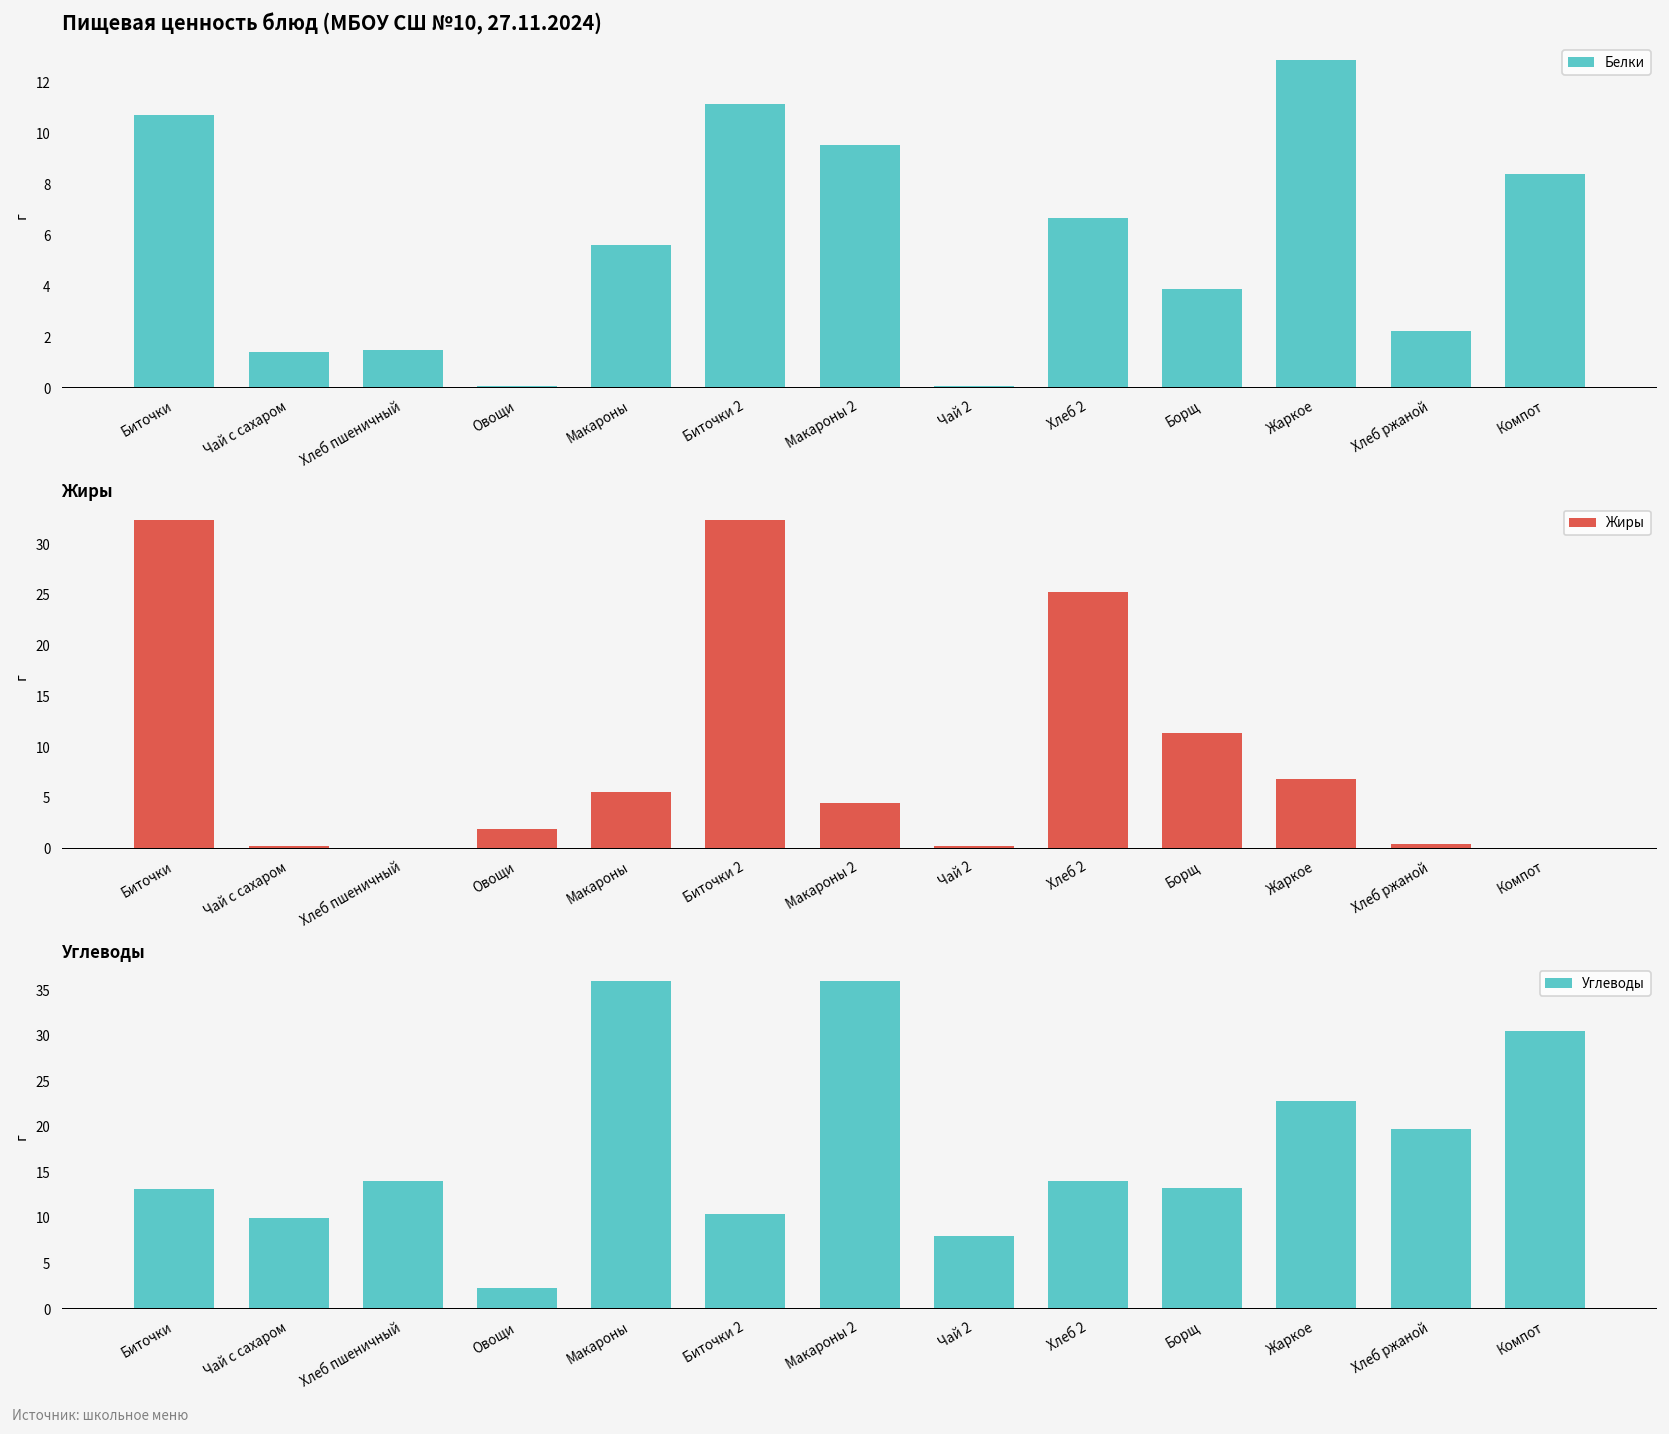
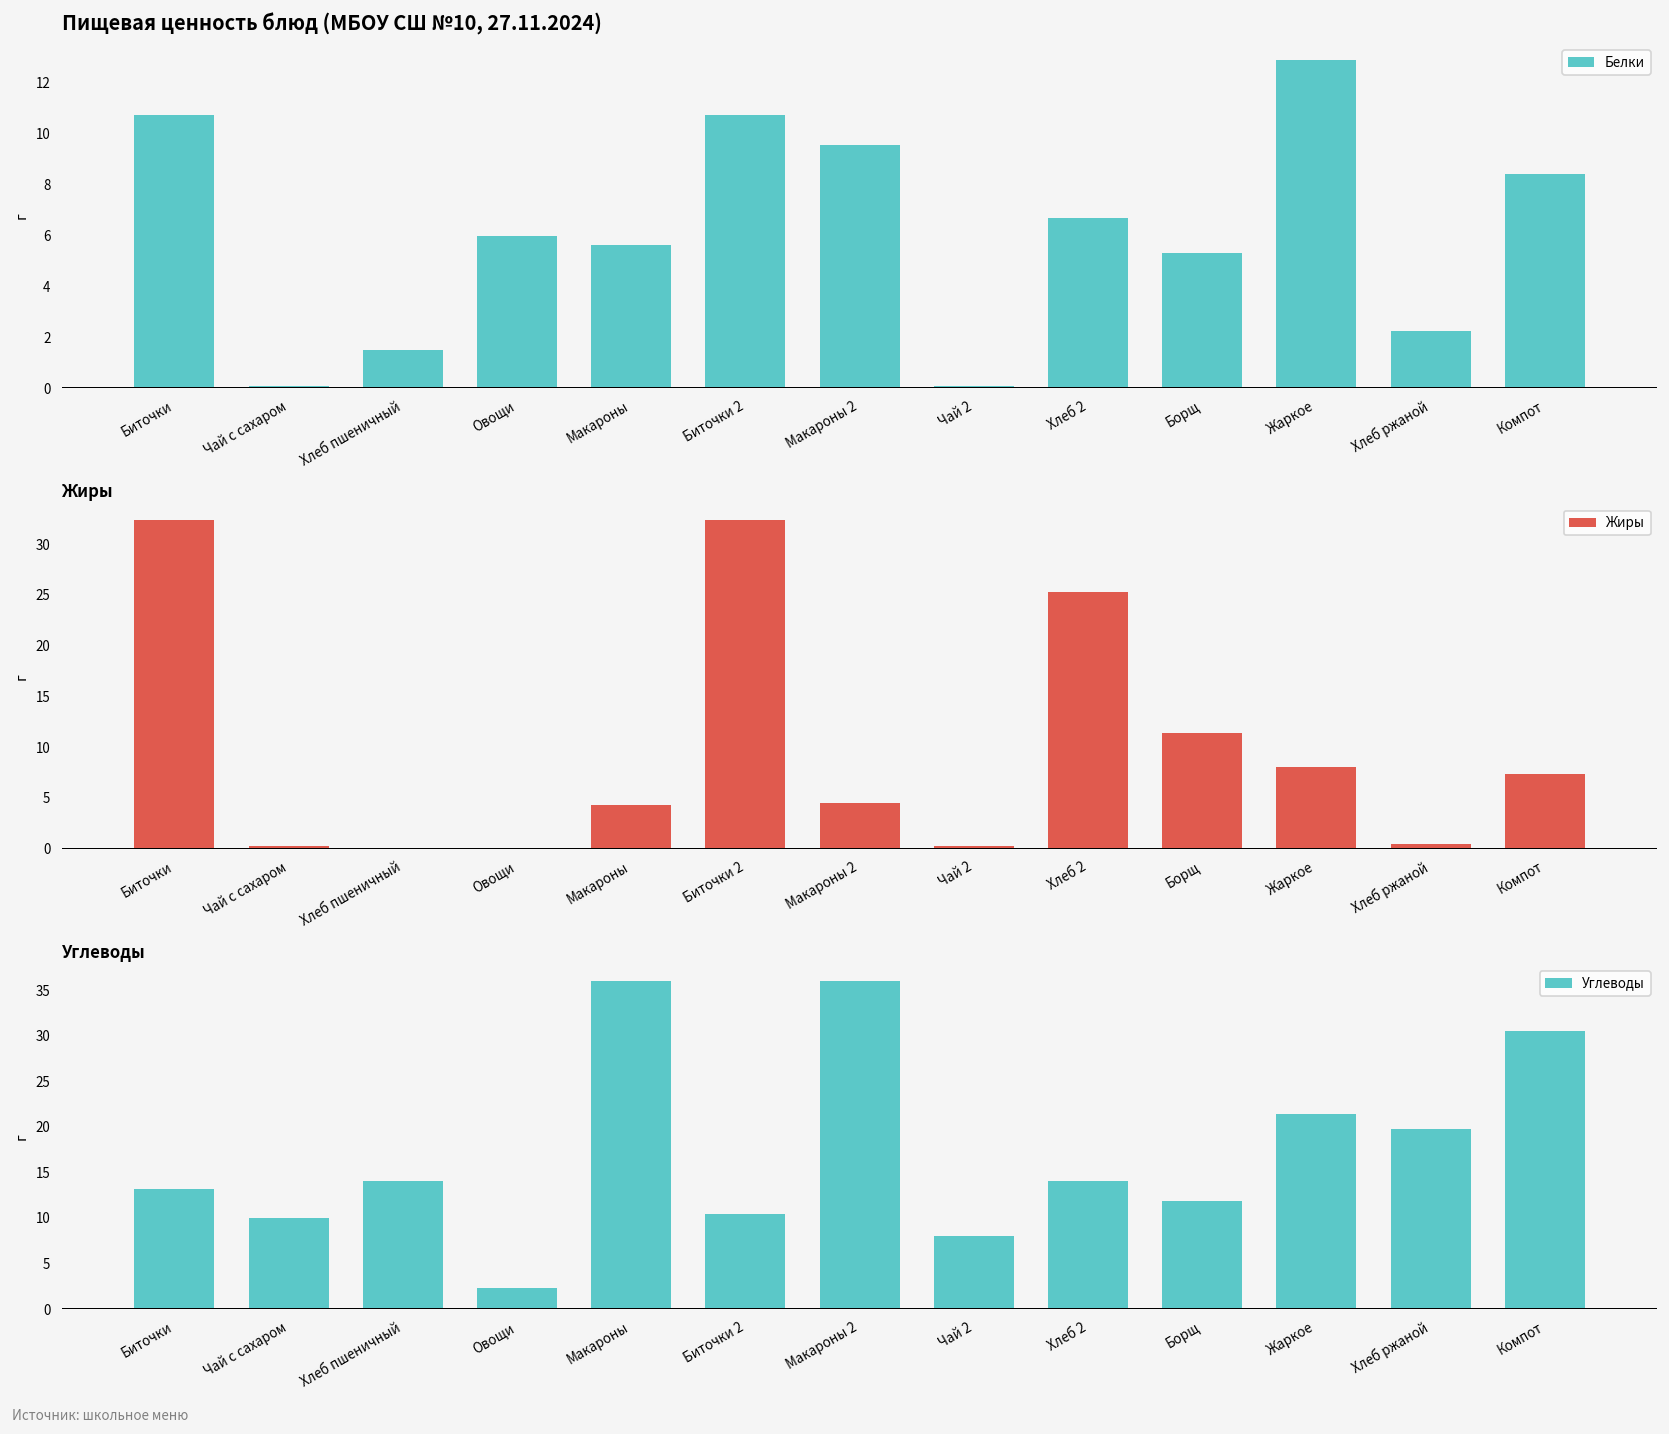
Пищевая ценность блюд (МБОУ СШ №10, 27.11.2024), Чай с сахаром: 1.4 -> 0.1
Пищевая ценность блюд (МБОУ СШ №10, 27.11.2024), Овощи: 0.1 -> 6.0
Пищевая ценность блюд (МБОУ СШ №10, 27.11.2024), Биточки 2: 11.2 -> 10.7
Пищевая ценность блюд (МБОУ СШ №10, 27.11.2024), Борщ: 3.9 -> 5.3
Жиры, Овощи: 2 -> 0
Жиры, Макароны: 6 -> 4
Жиры, Жаркое: 7 -> 8
Жиры, Компот: 0 -> 7
Углеводы, Борщ: 13 -> 12
Углеводы, Жаркое: 23 -> 21
